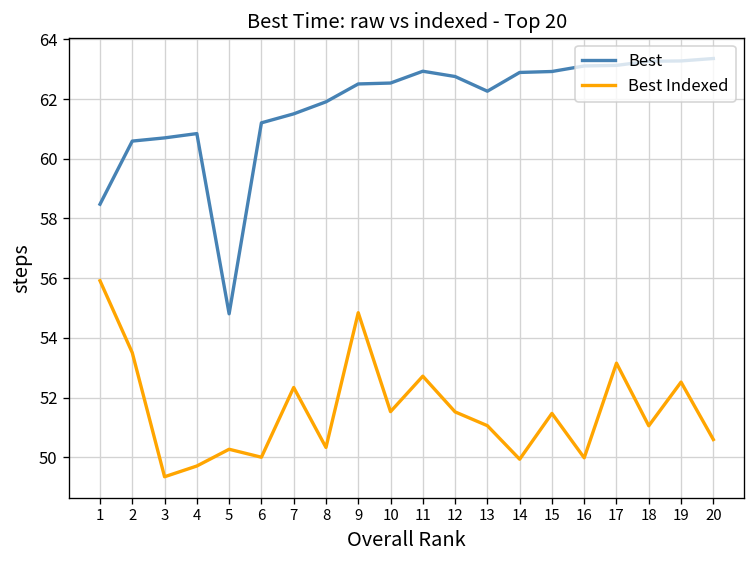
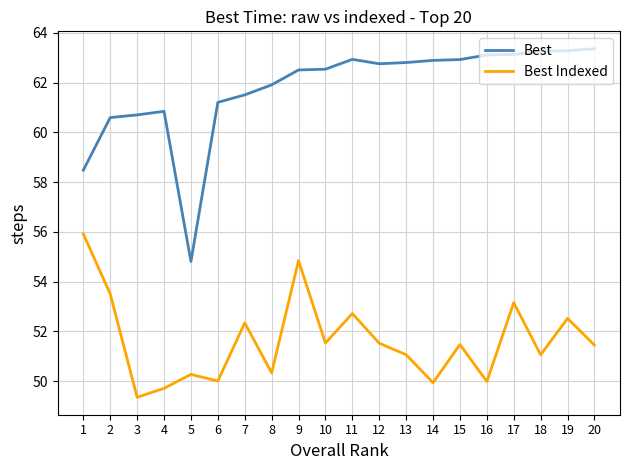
Best, 13: 62.3 -> 62.8
Best Indexed, 20: 50.6 -> 51.4
